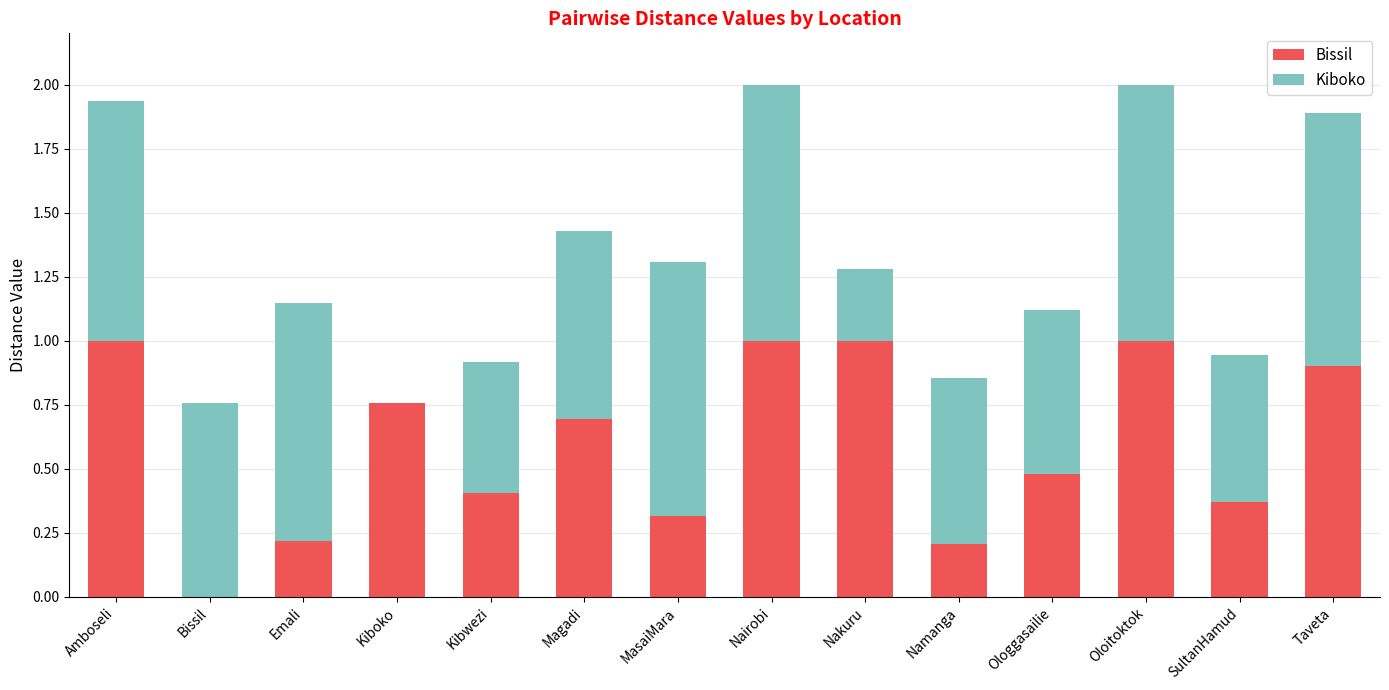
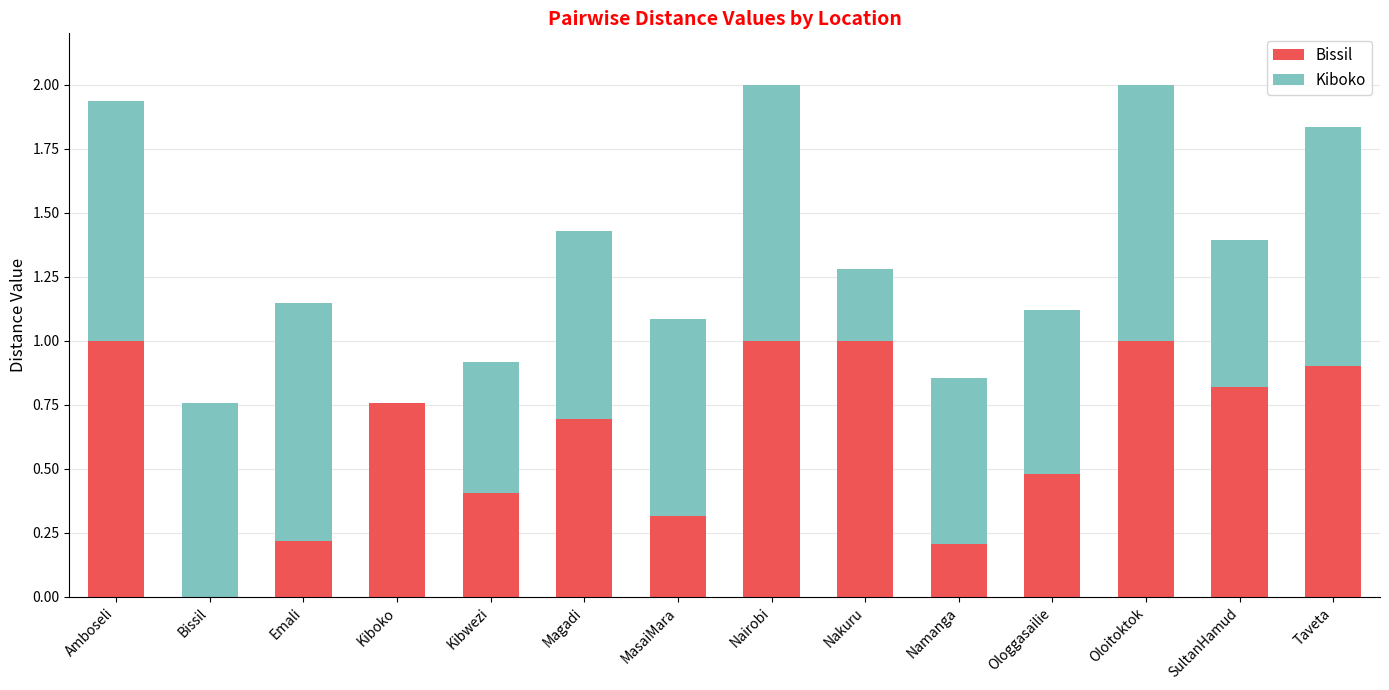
Kiboko, MasaiMara: 0.99 -> 0.77
Bissil, SultanHamud: 0.37 -> 0.82
Kiboko, Taveta: 0.99 -> 0.94
